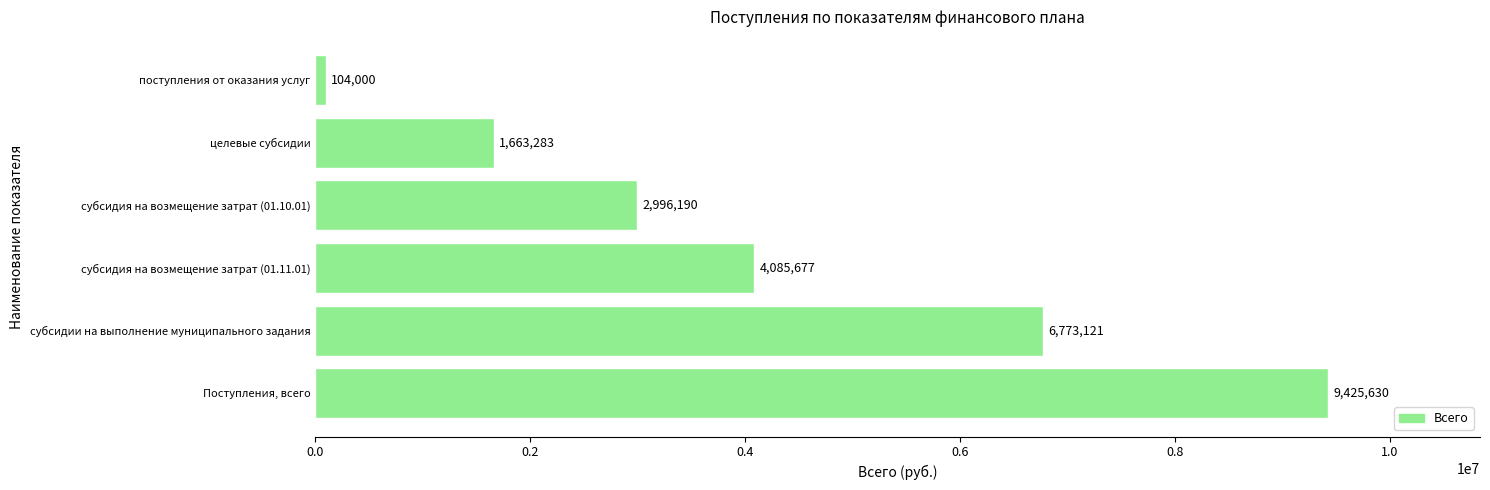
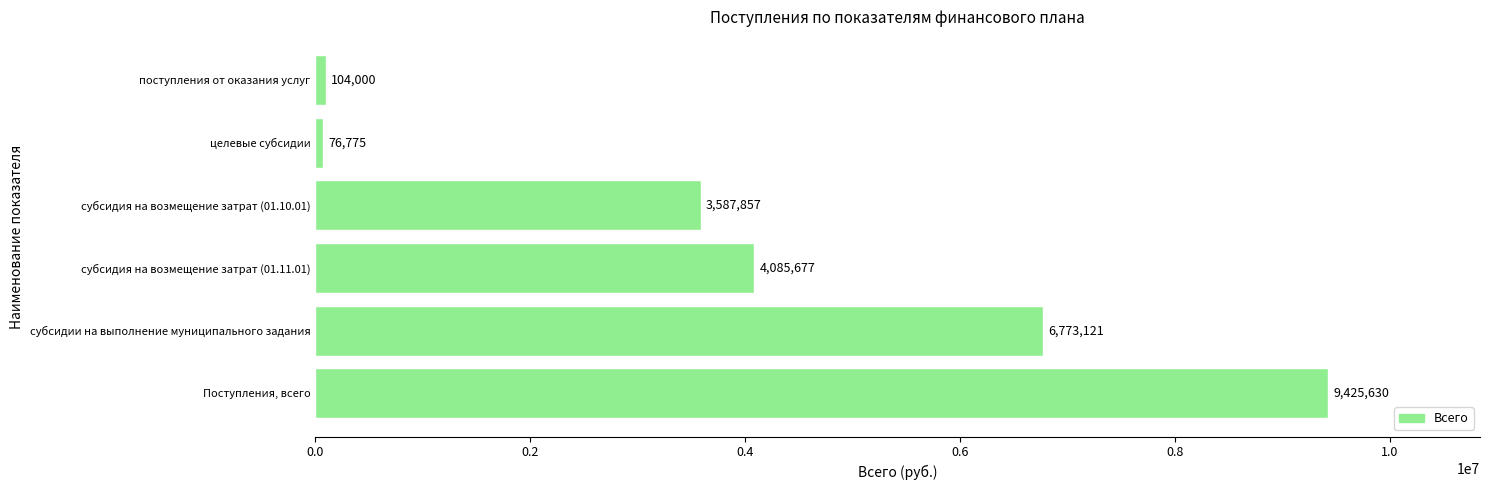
целевые субсидии: 1,663,283 -> 76,775
субсидия на возмещение затрат (01.10.01): 2,996,190 -> 3,587,857
